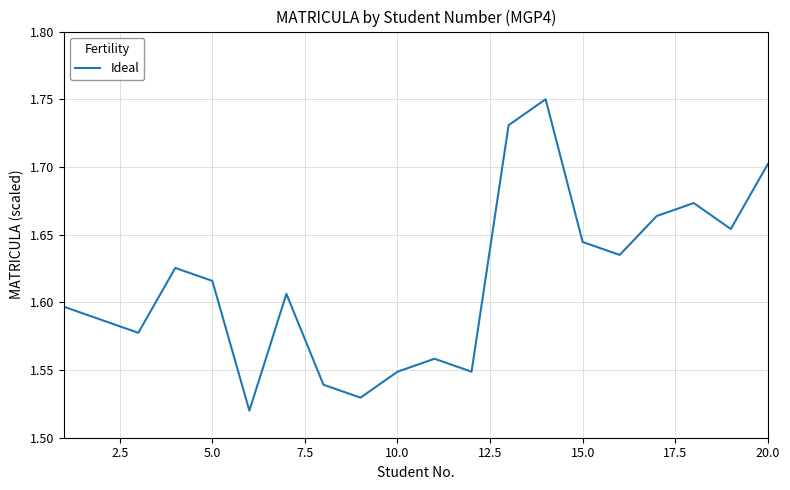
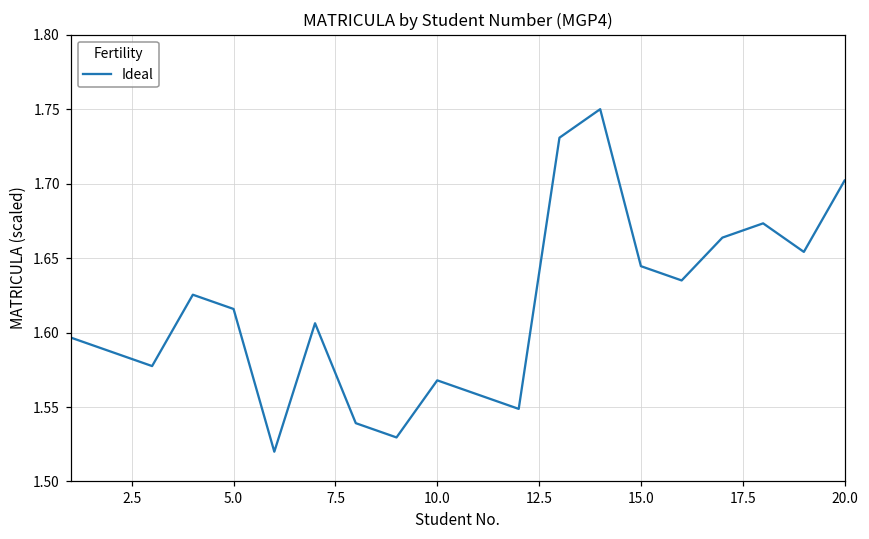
10.0: 1.549 -> 1.568
